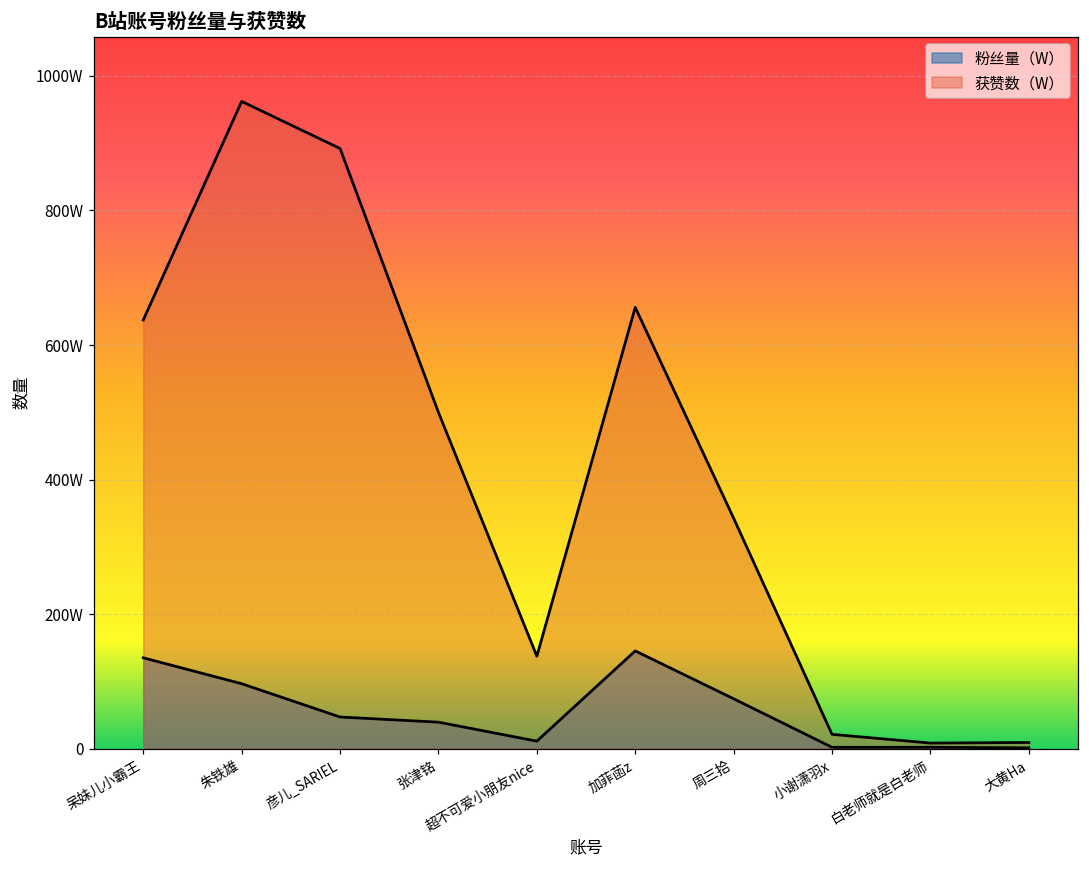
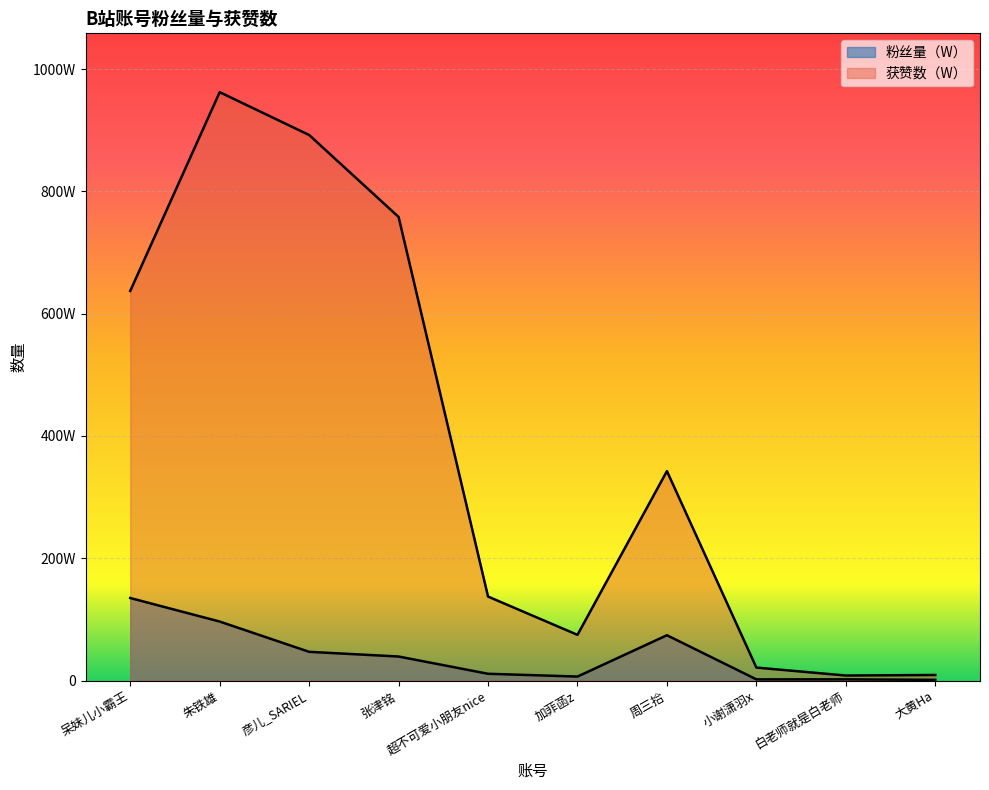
获赞数（W）, 张津铭: 500W -> 760W
粉丝量（W）, 加菲菡z: 150W -> 10W
获赞数（W）, 加菲菡z: 660W -> 70W
